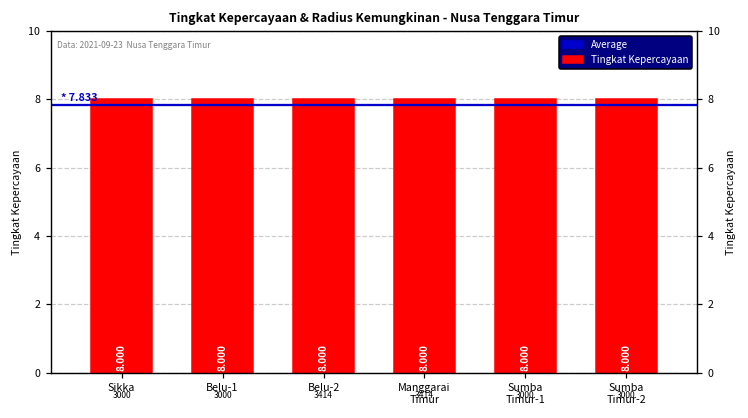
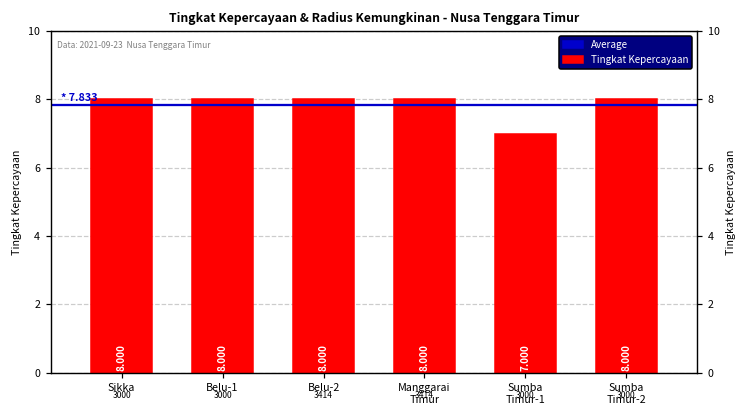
Sumba Timur-1: 8.000 -> 7.000
